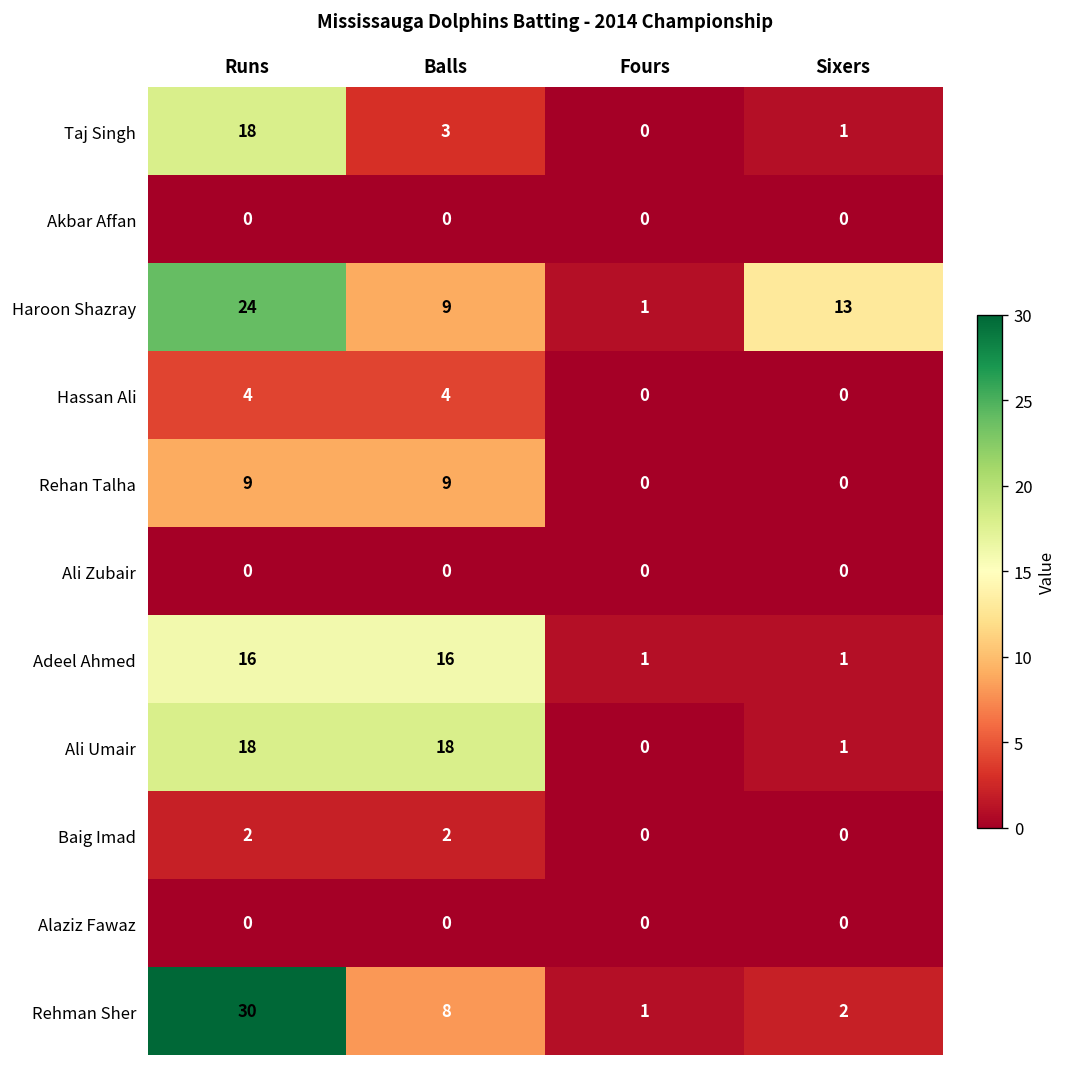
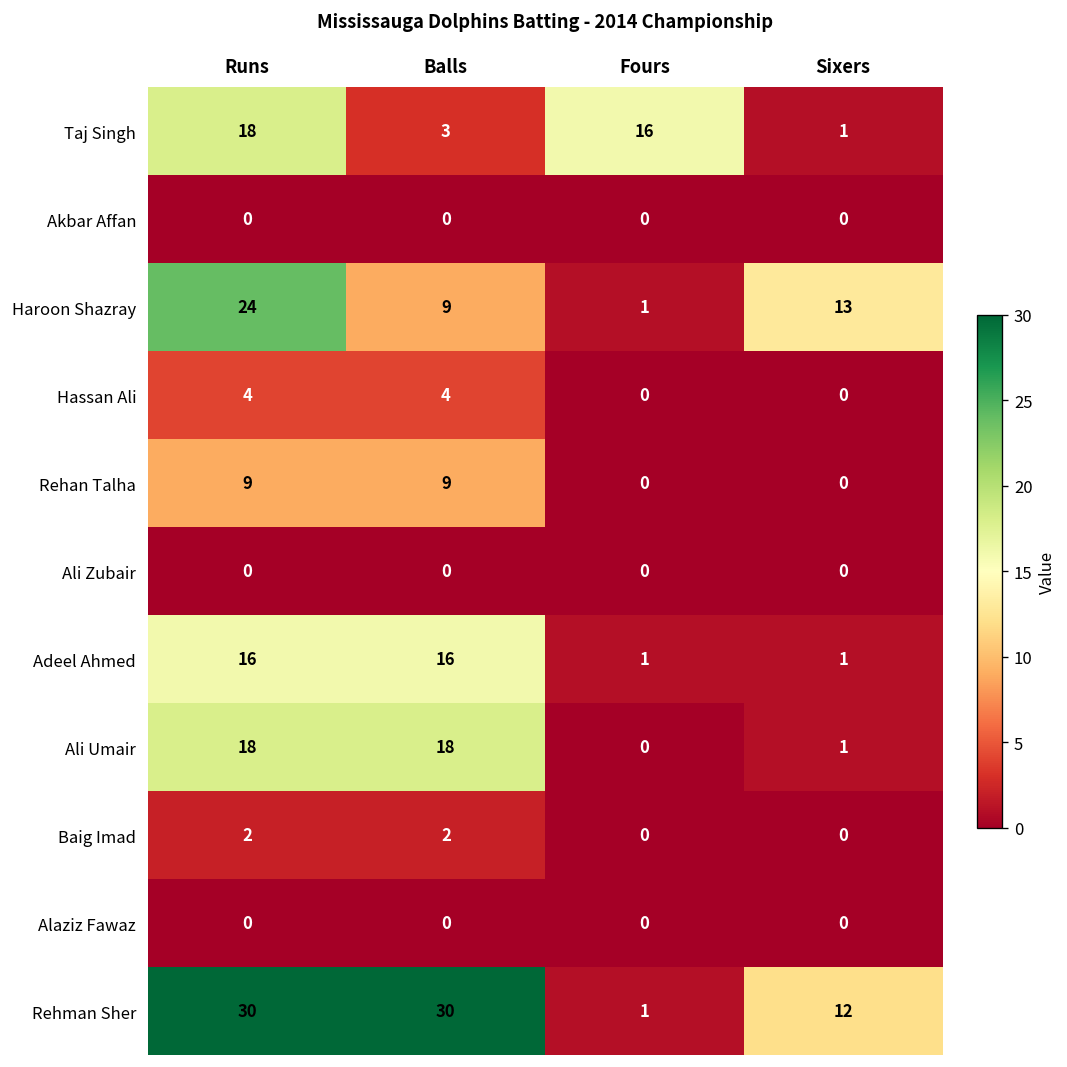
Taj Singh, Fours: 0 -> 16
Rehman Sher, Balls: 8 -> 30
Rehman Sher, Sixers: 2 -> 12
